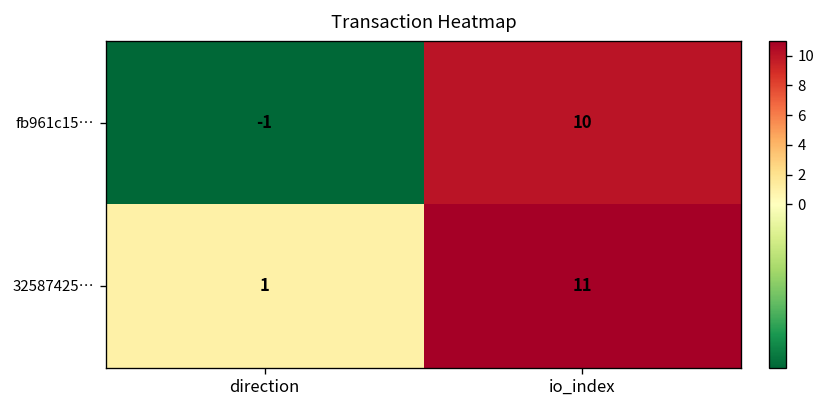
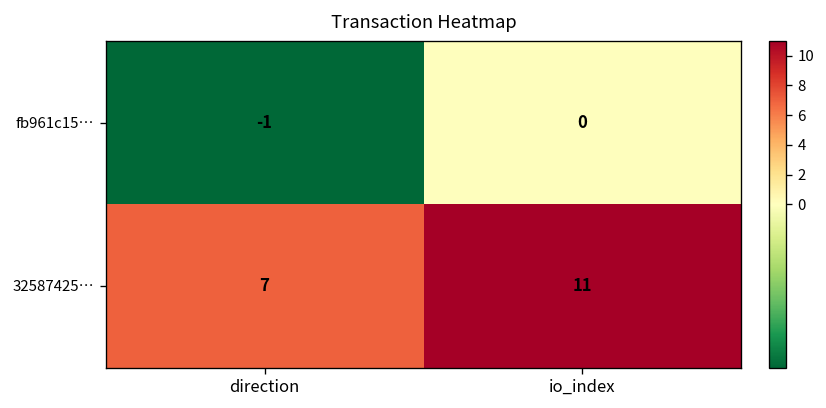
fb961c15…, io_index: 10 -> 0
32587425…, direction: 1 -> 7
